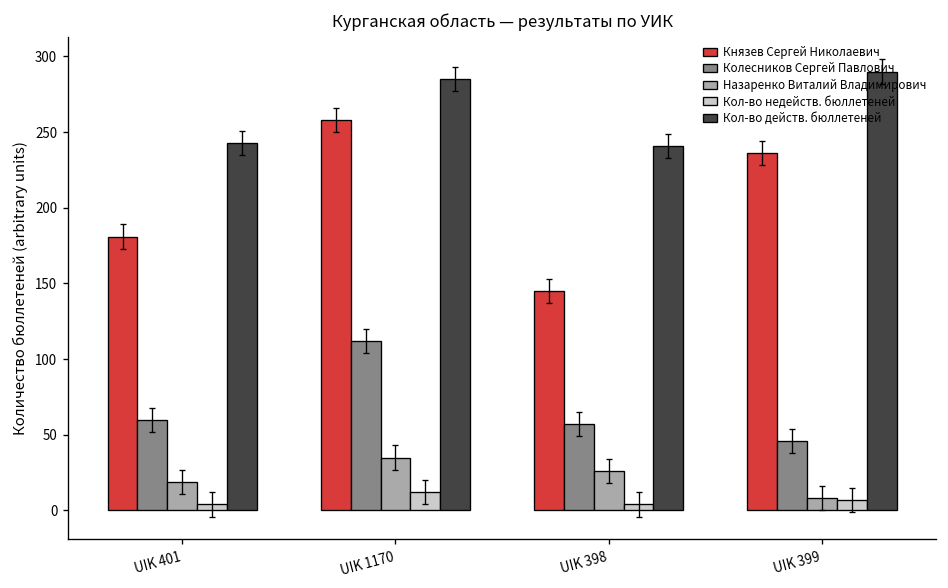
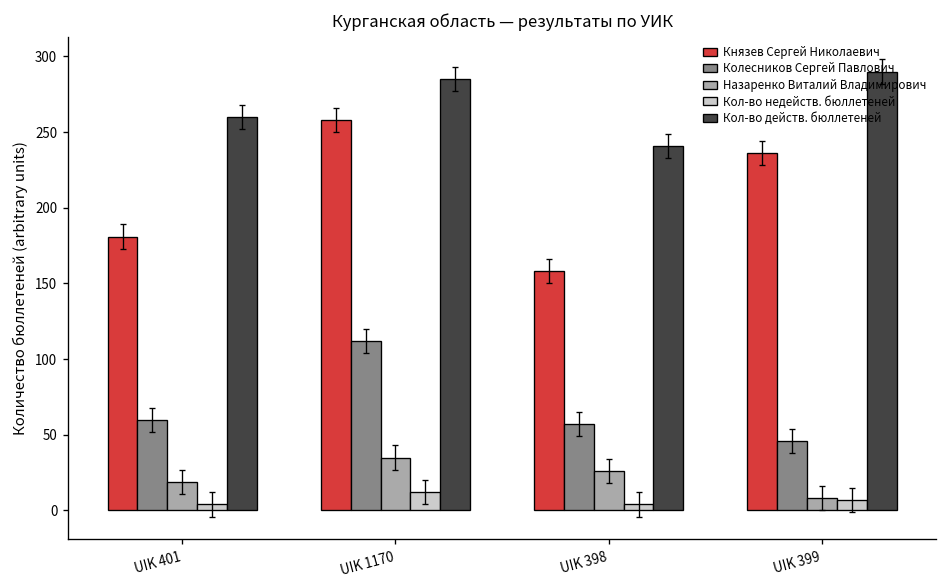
Кол-во действ. бюллетеней, UIK 401: 243 -> 260
Князев Сергей Николаевич, UIK 398: 145 -> 158
